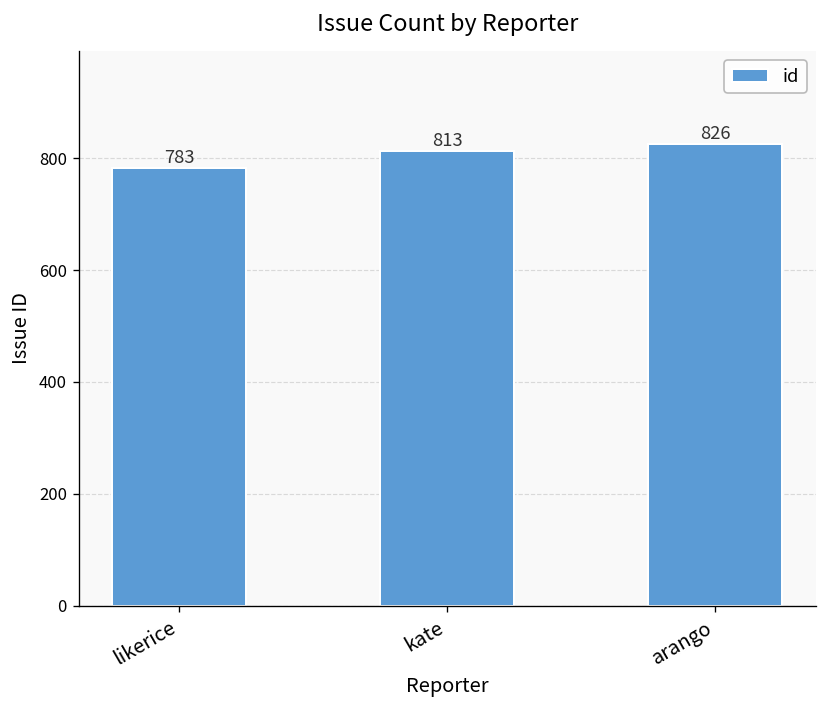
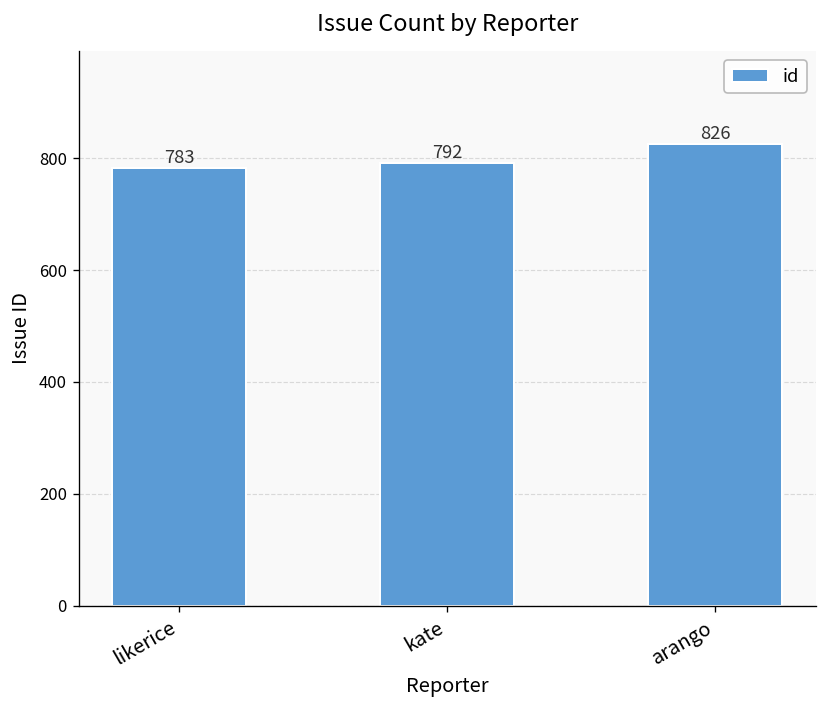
kate: 813 -> 792
